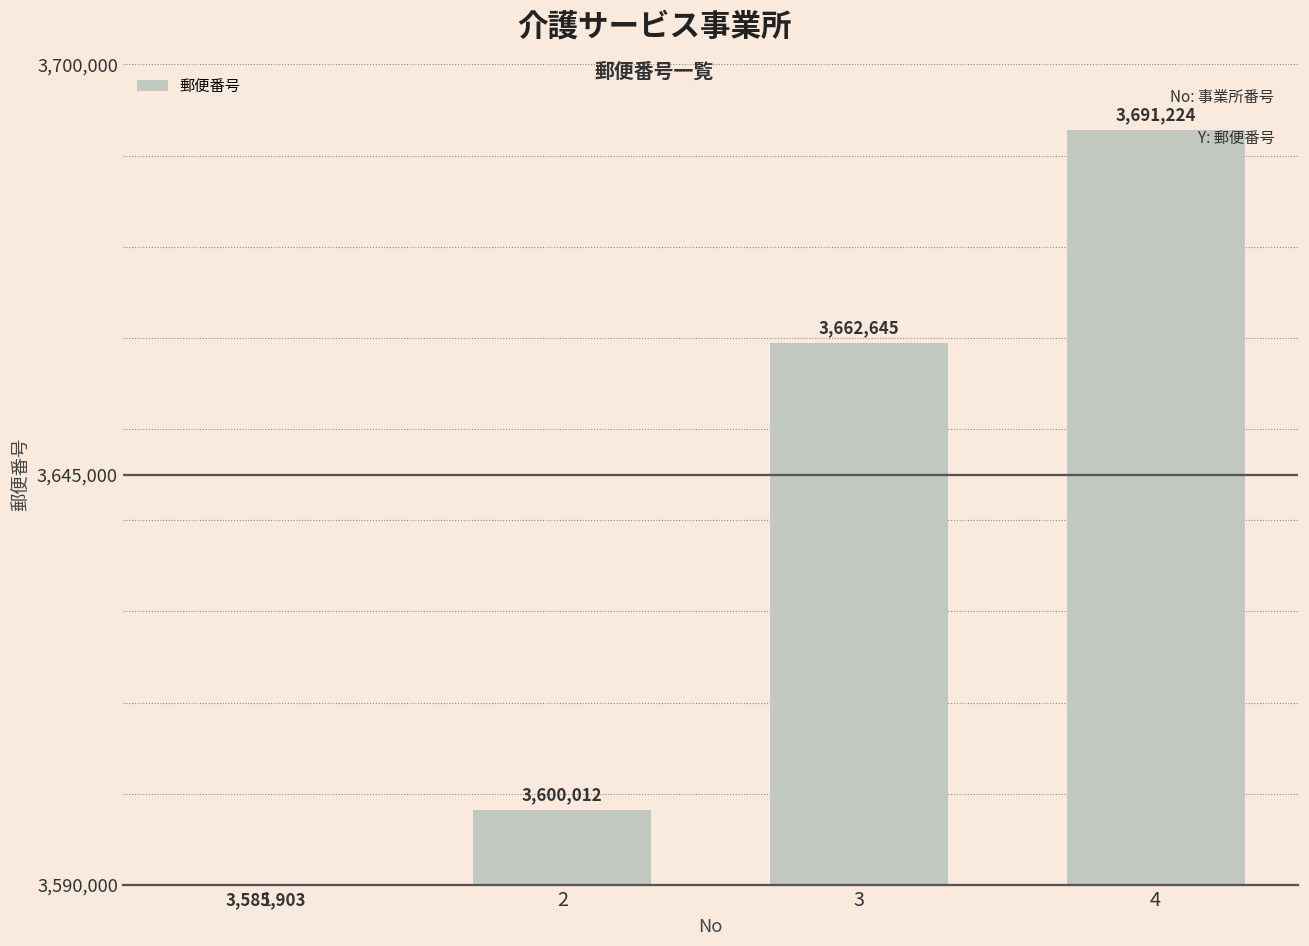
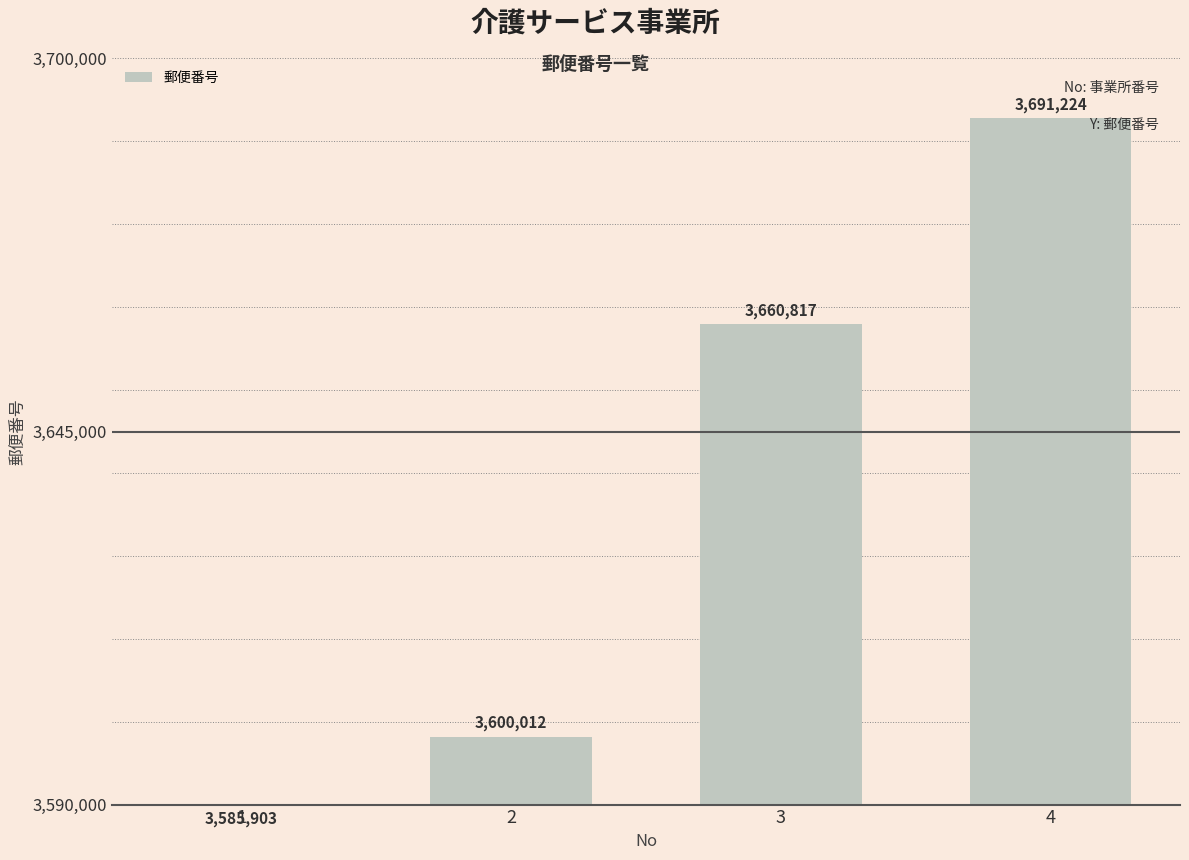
3: 3,662,645 -> 3,660,817
